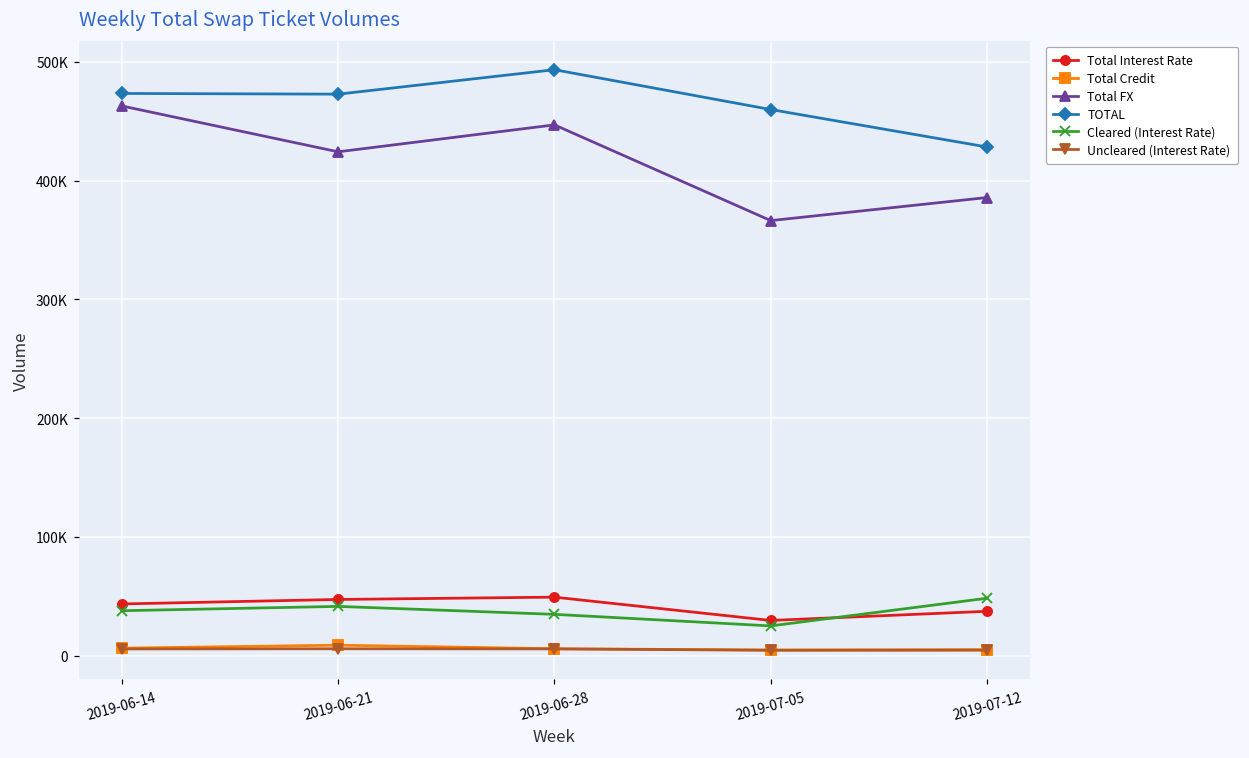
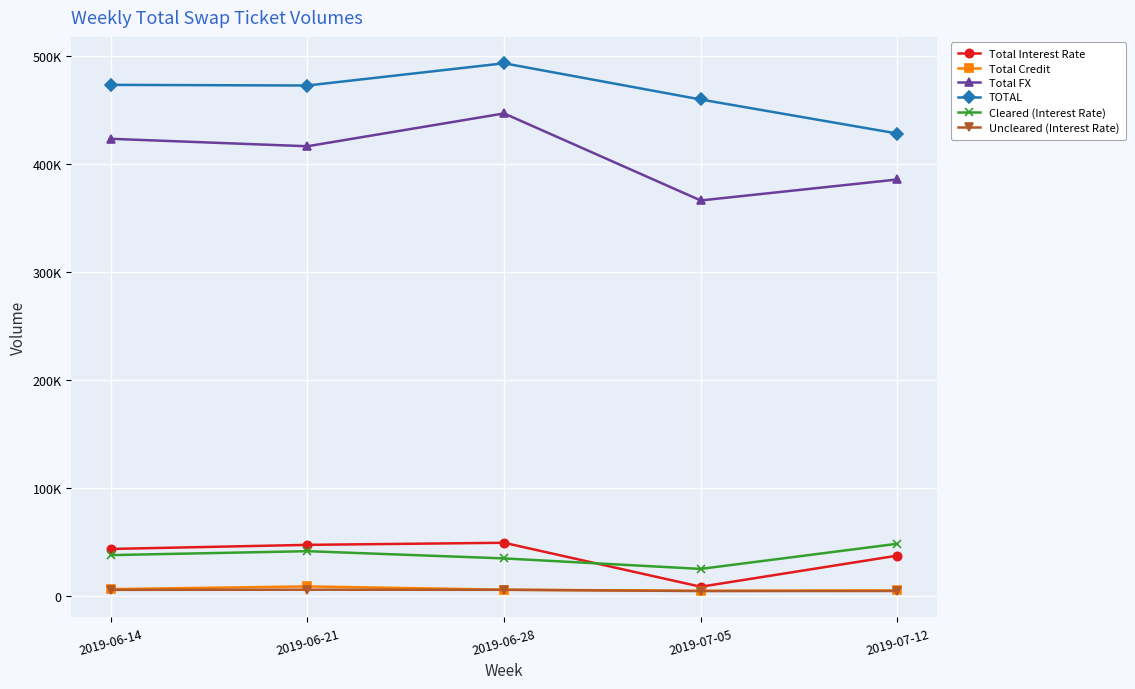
Total FX, 2019-06-14: 463000 -> 423000
Total FX, 2019-06-21: 424000 -> 417000
Total Interest Rate, 2019-07-05: 30000 -> 9000
